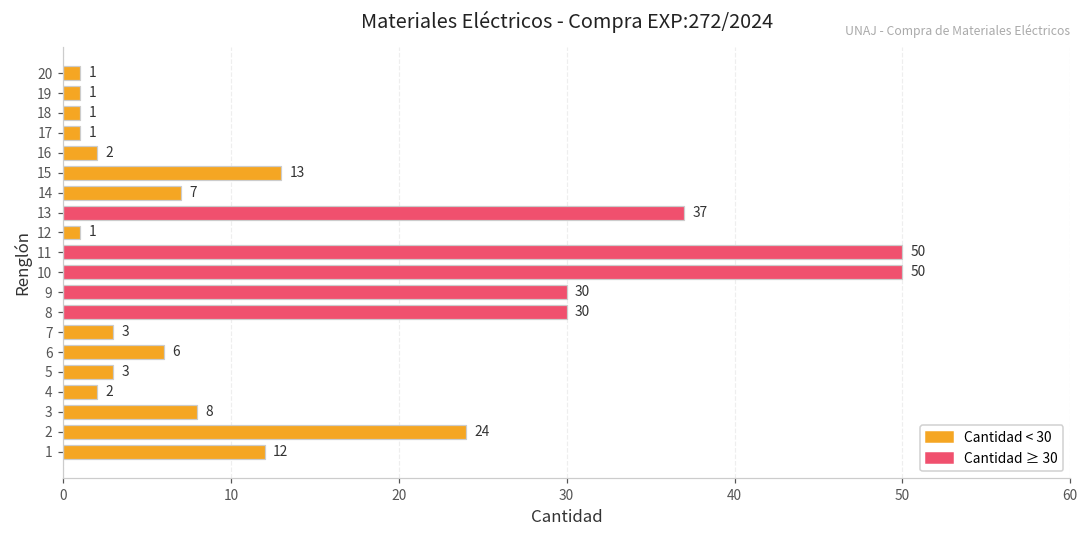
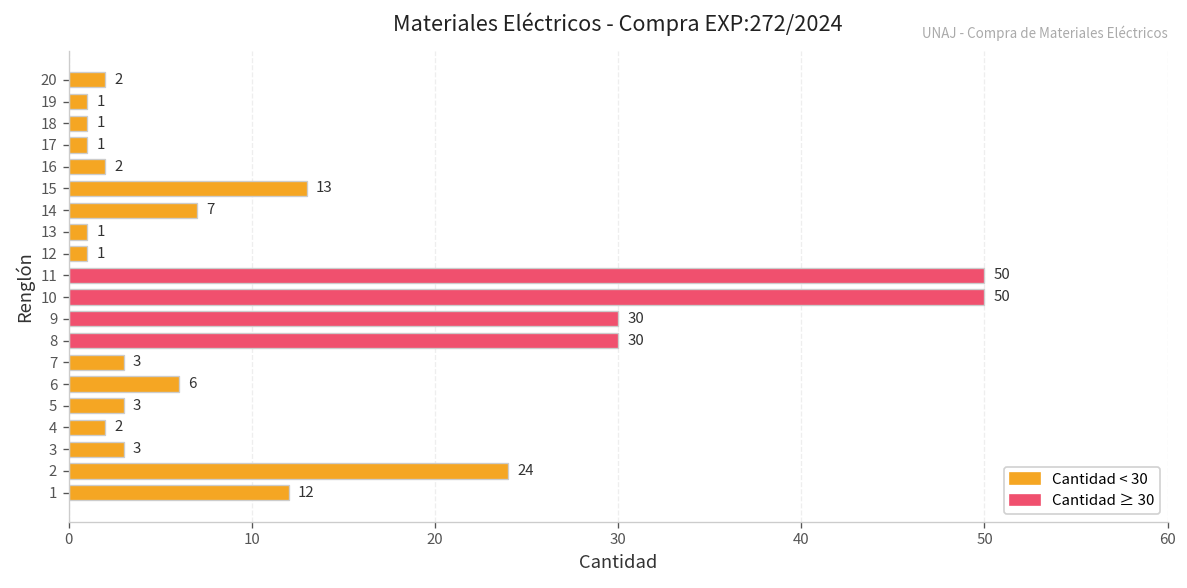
20: 1 -> 2
13: 37 -> 1
3: 8 -> 3
